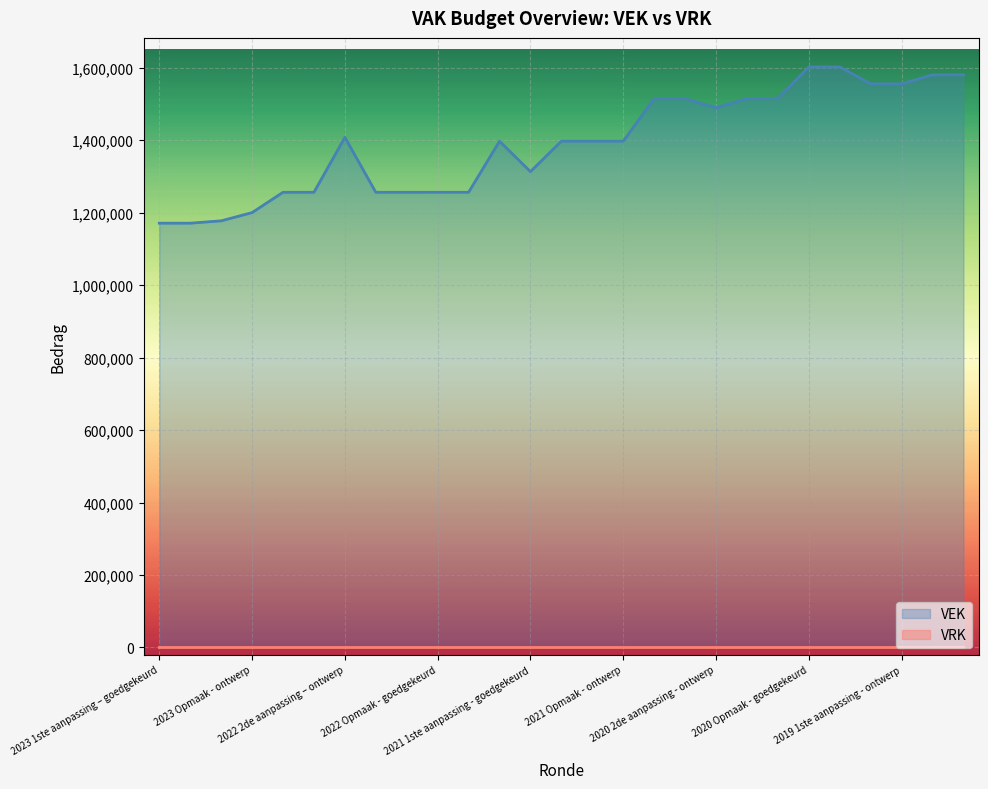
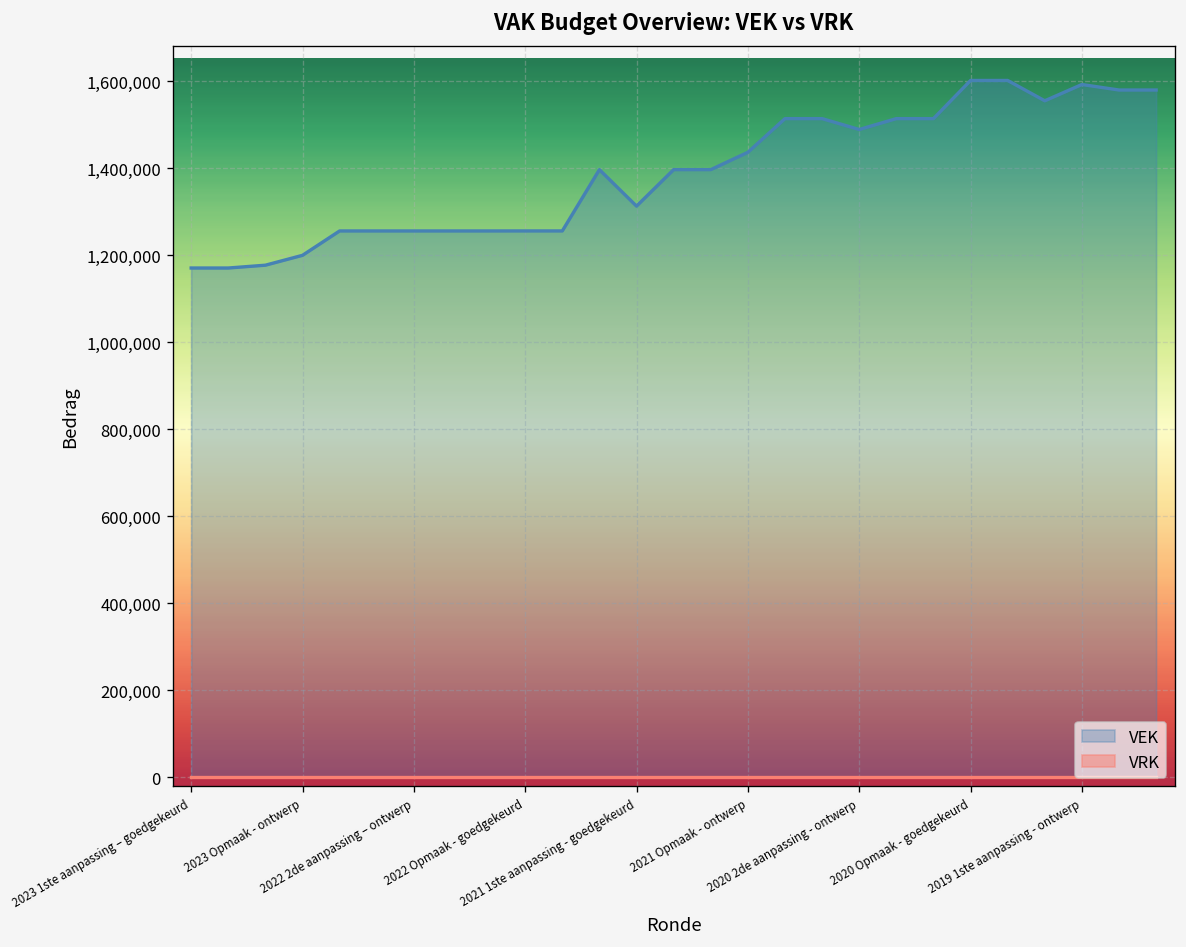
VEK, 2022 2de aanpassing – ontwerp: 1,410,000 -> 1,260,000
VEK, 2021 Opmaak - ontwerp: 1,400,000 -> 1,440,000
VEK, 2019 1ste aanpassing - ontwerp: 1,560,000 -> 1,590,000
